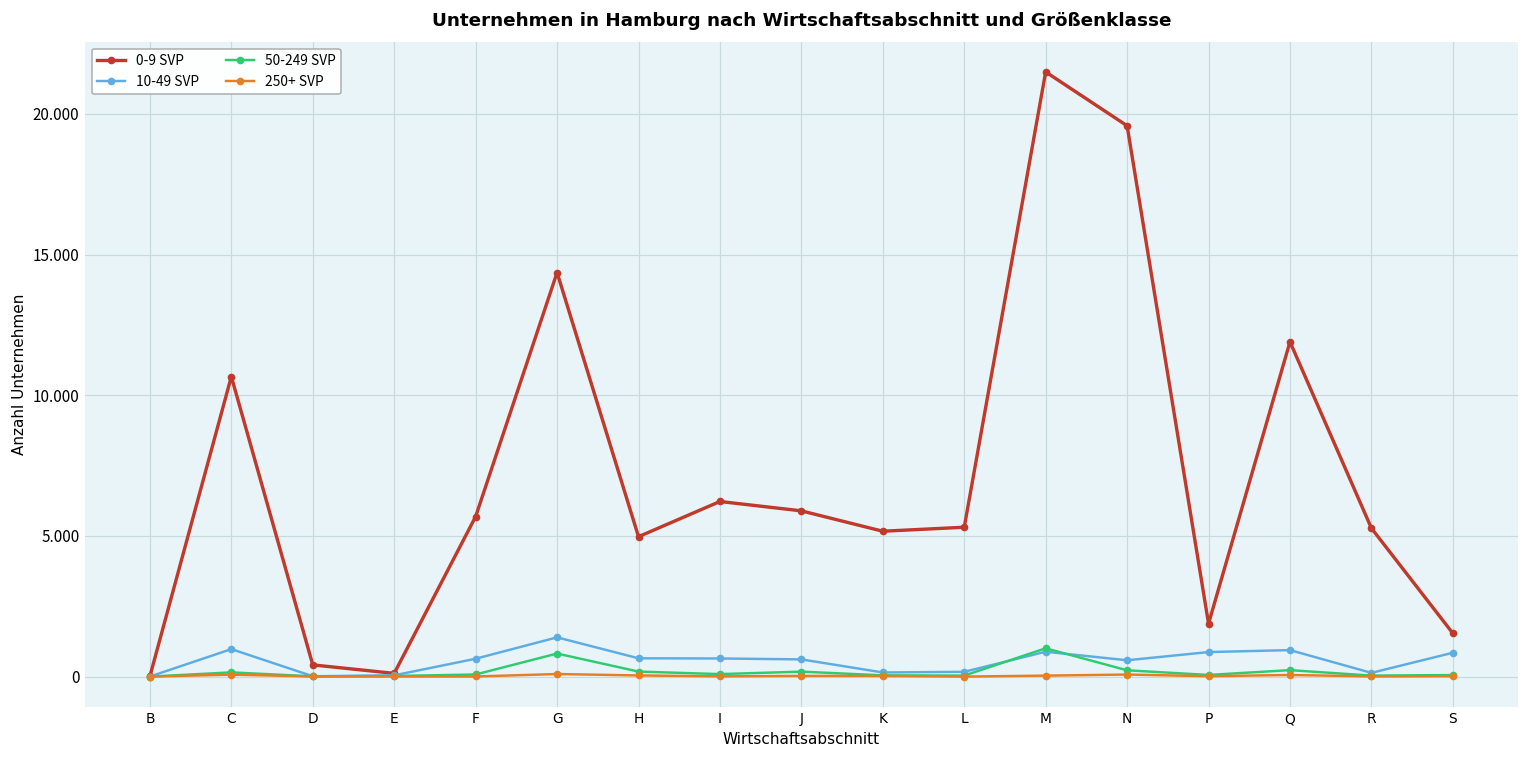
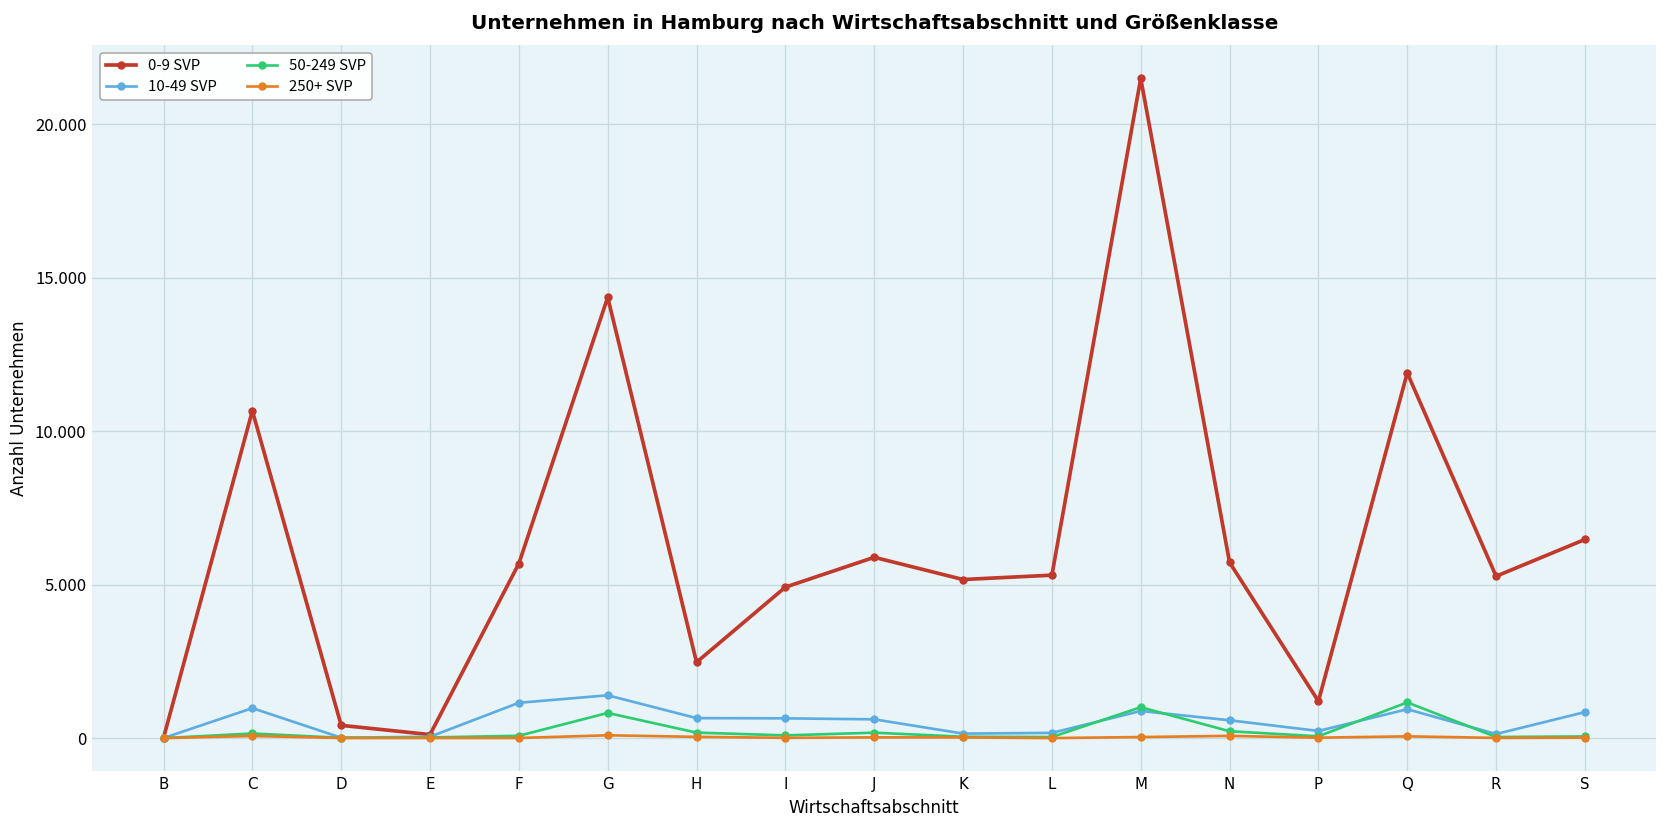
10-49 SVP, F: 0.6 -> 1.2
0-9 SVP, H: 5.0 -> 2.5
0-9 SVP, I: 6.2 -> 4.9
0-9 SVP, N: 19.6 -> 5.7
0-9 SVP, P: 1.9 -> 1.2
10-49 SVP, P: 0.9 -> 0.2
50-249 SVP, Q: 0.2 -> 1.2
0-9 SVP, S: 1.5 -> 6.5
